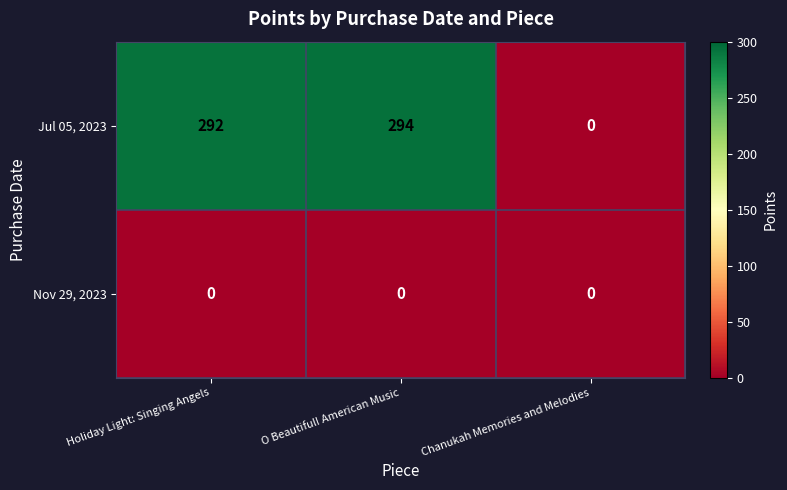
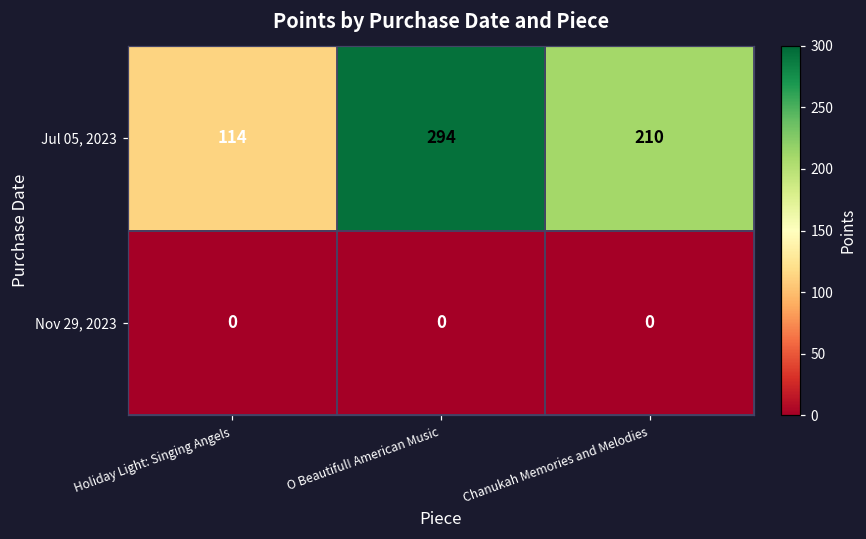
Jul 05, 2023, Holiday Light: Singing Angels: 292 -> 114
Jul 05, 2023, Chanukah Memories and Melodies: 0 -> 210
